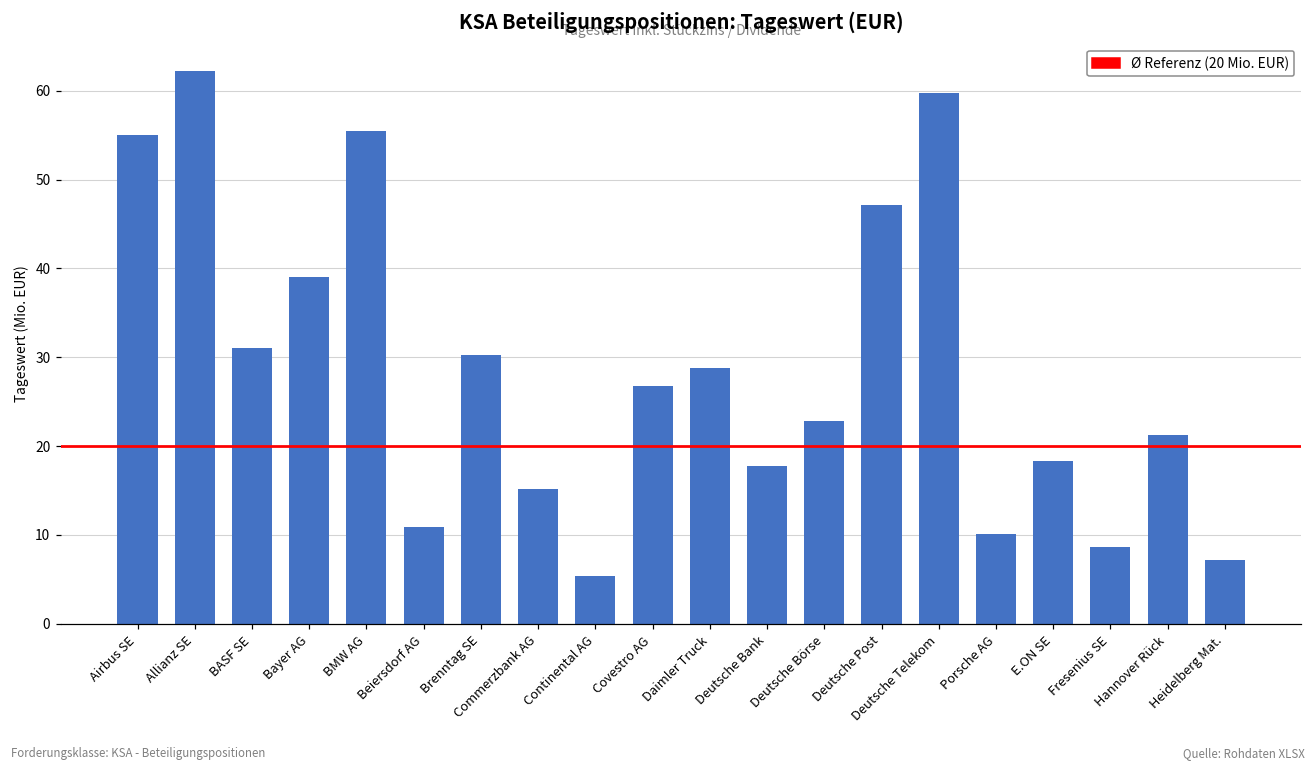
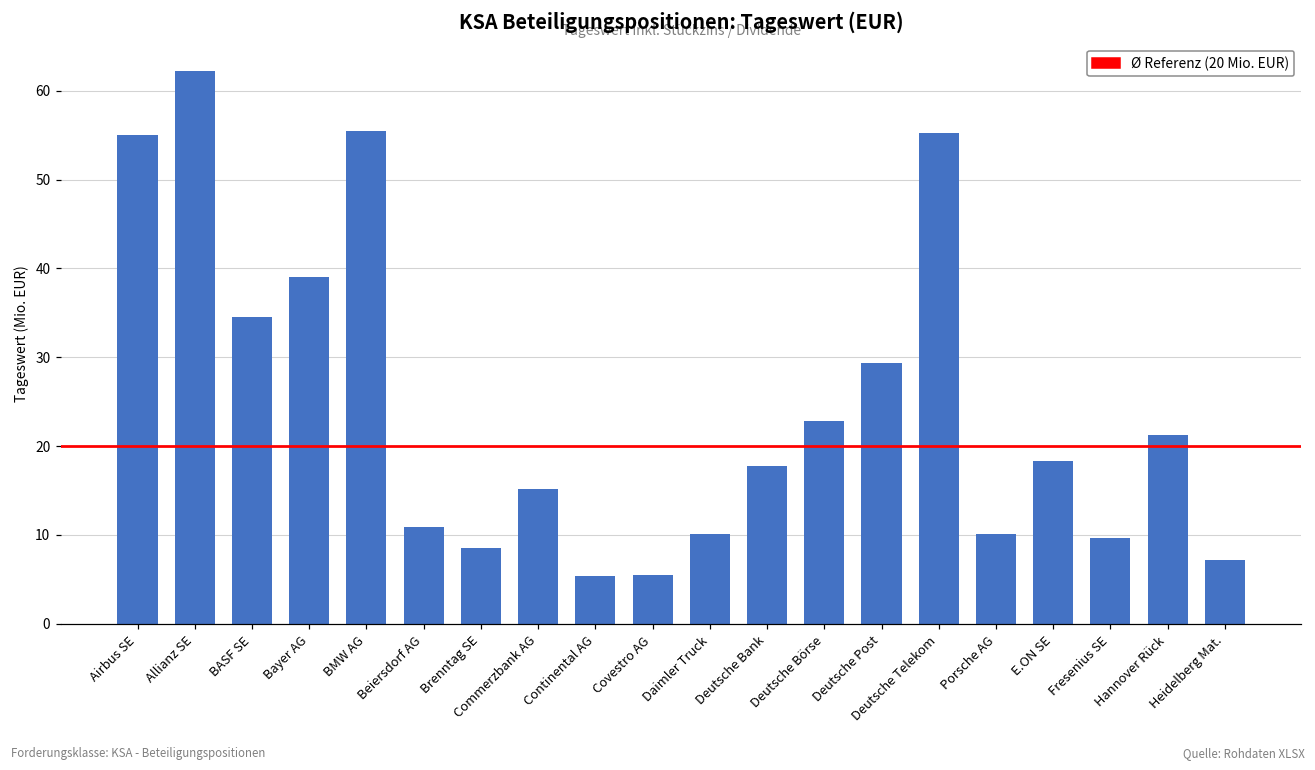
BASF SE: 31 -> 34
Brenntag SE: 30 -> 9
Covestro AG: 27 -> 6
Daimler Truck: 29 -> 10
Deutsche Post: 47 -> 29
Deutsche Telekom: 60 -> 55
Fresenius SE: 9 -> 10
